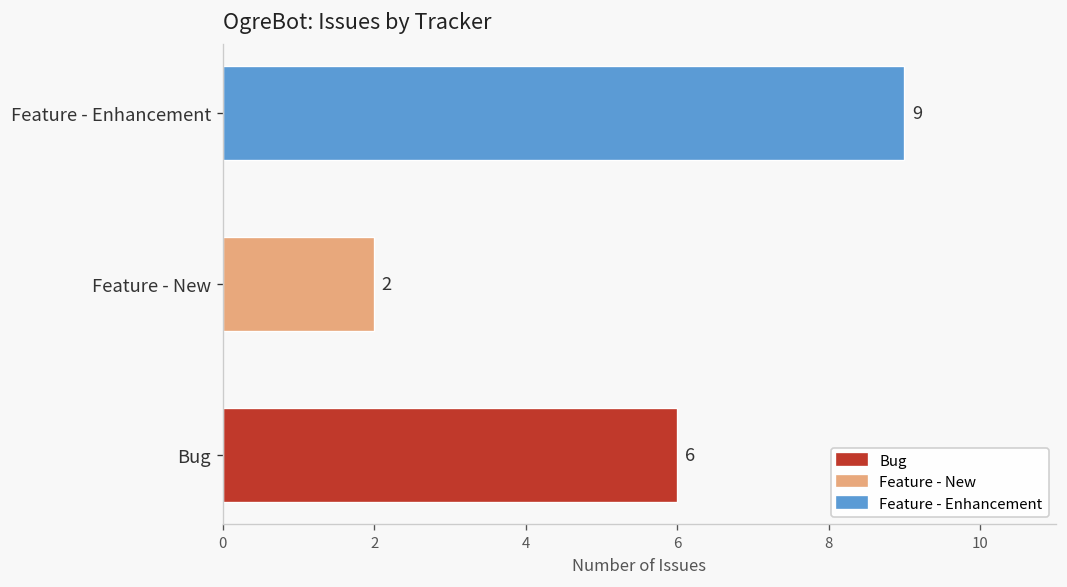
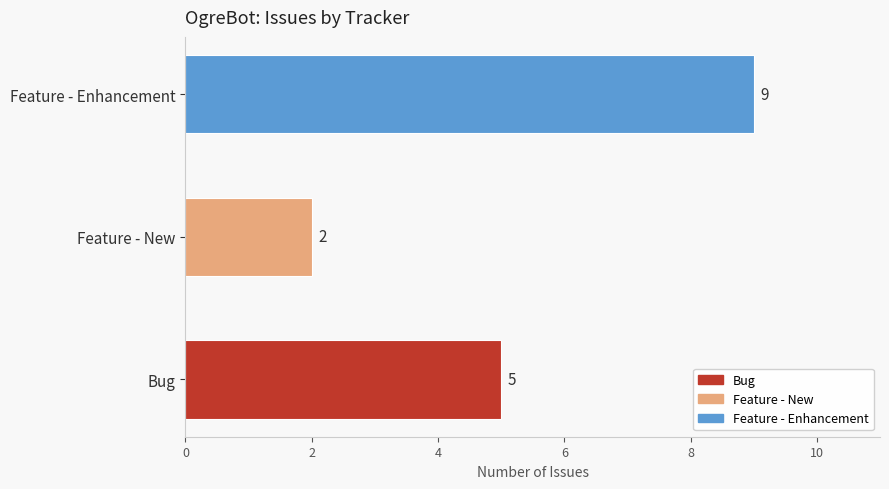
Bug: 6 -> 5
